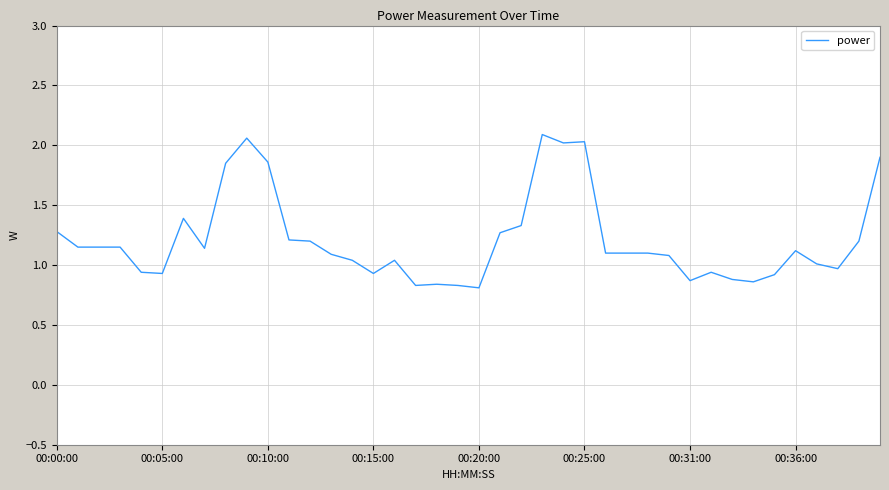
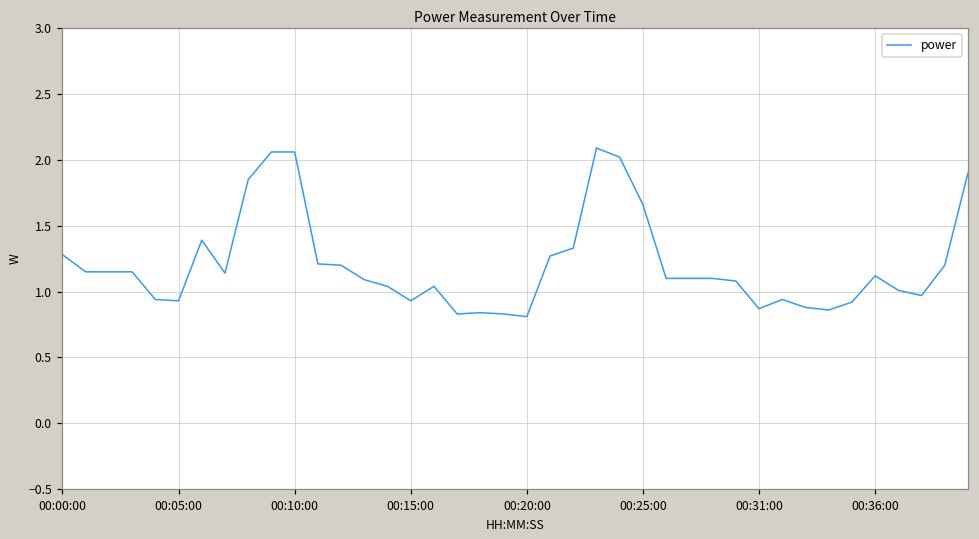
00:10:00: 1.86 -> 2.06
00:25:00: 2.03 -> 1.66
